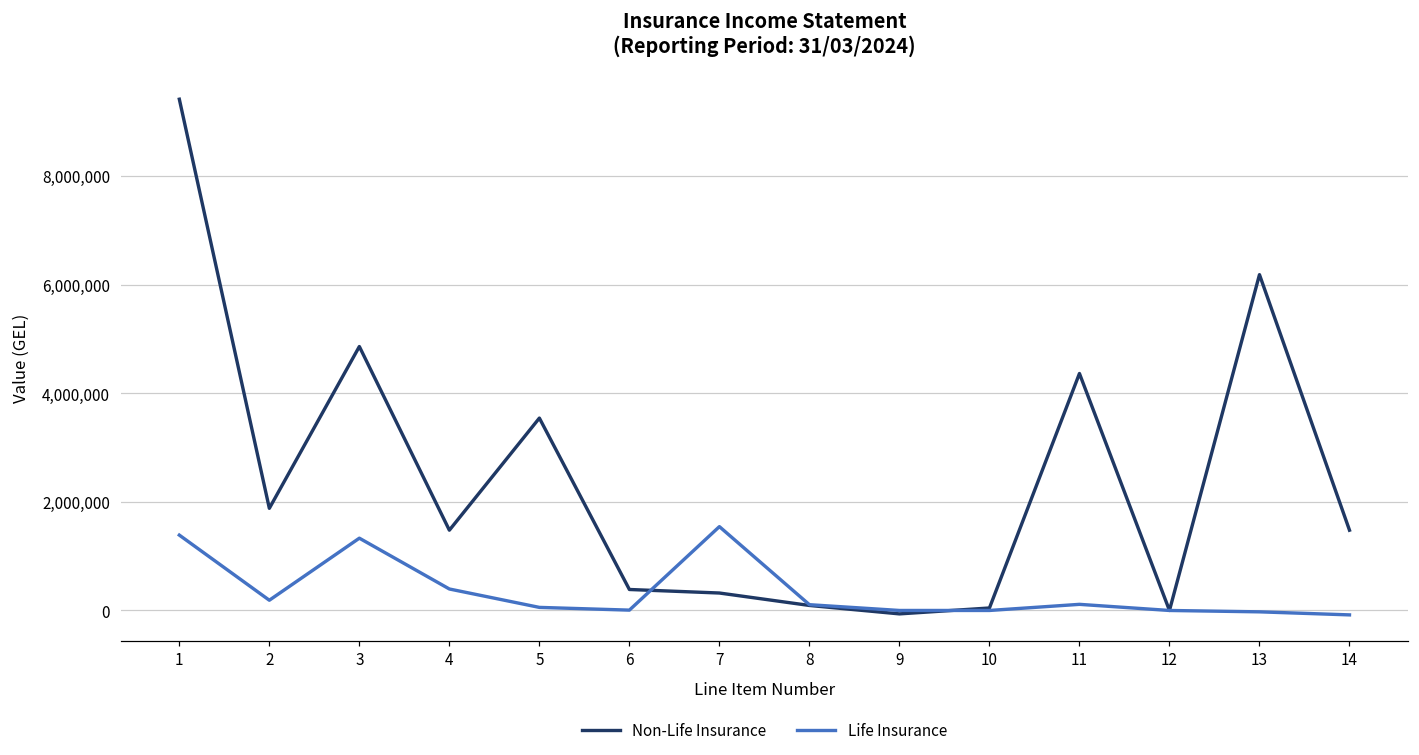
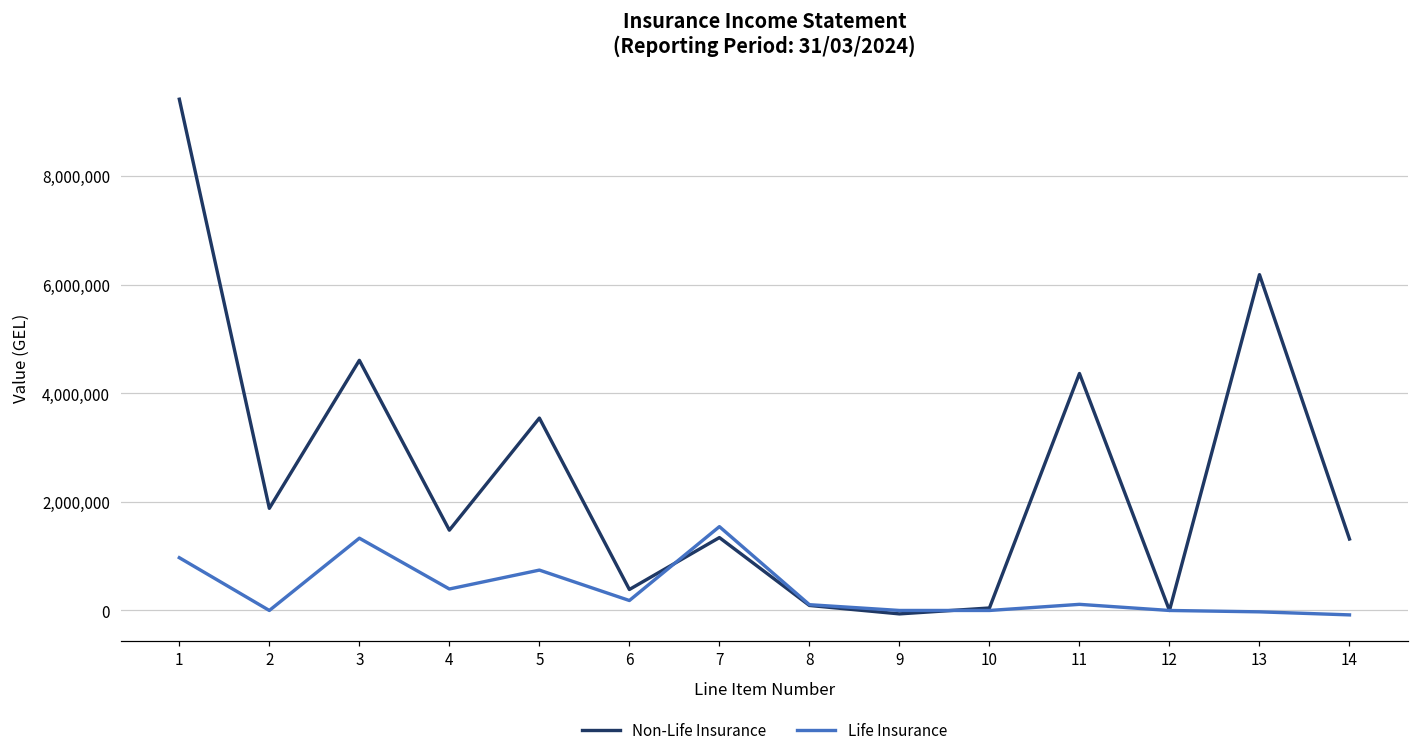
Life Insurance, 1: 1,400,000 -> 1,000,000
Life Insurance, 2: 200,000 -> 0
Non-Life Insurance, 3: 4,900,000 -> 4,600,000
Life Insurance, 5: 100,000 -> 700,000
Life Insurance, 6: 0 -> 200,000
Non-Life Insurance, 7: 300,000 -> 1,300,000
Non-Life Insurance, 14: 1,500,000 -> 1,300,000
